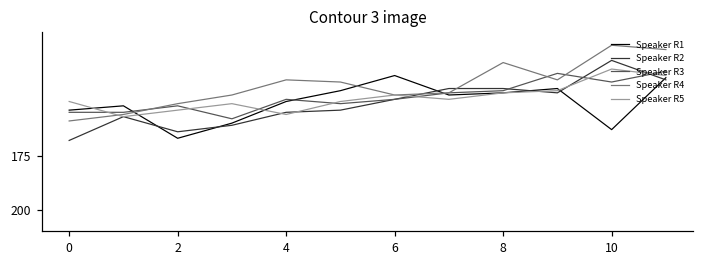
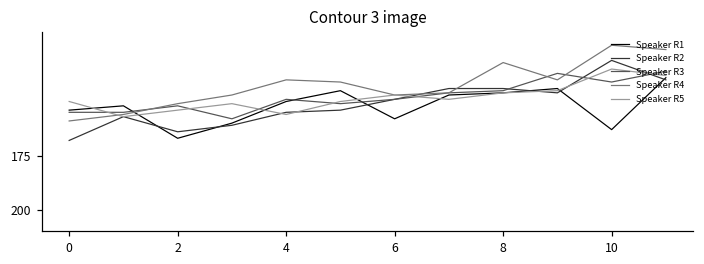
Speaker R1, 6: 138 -> 158
